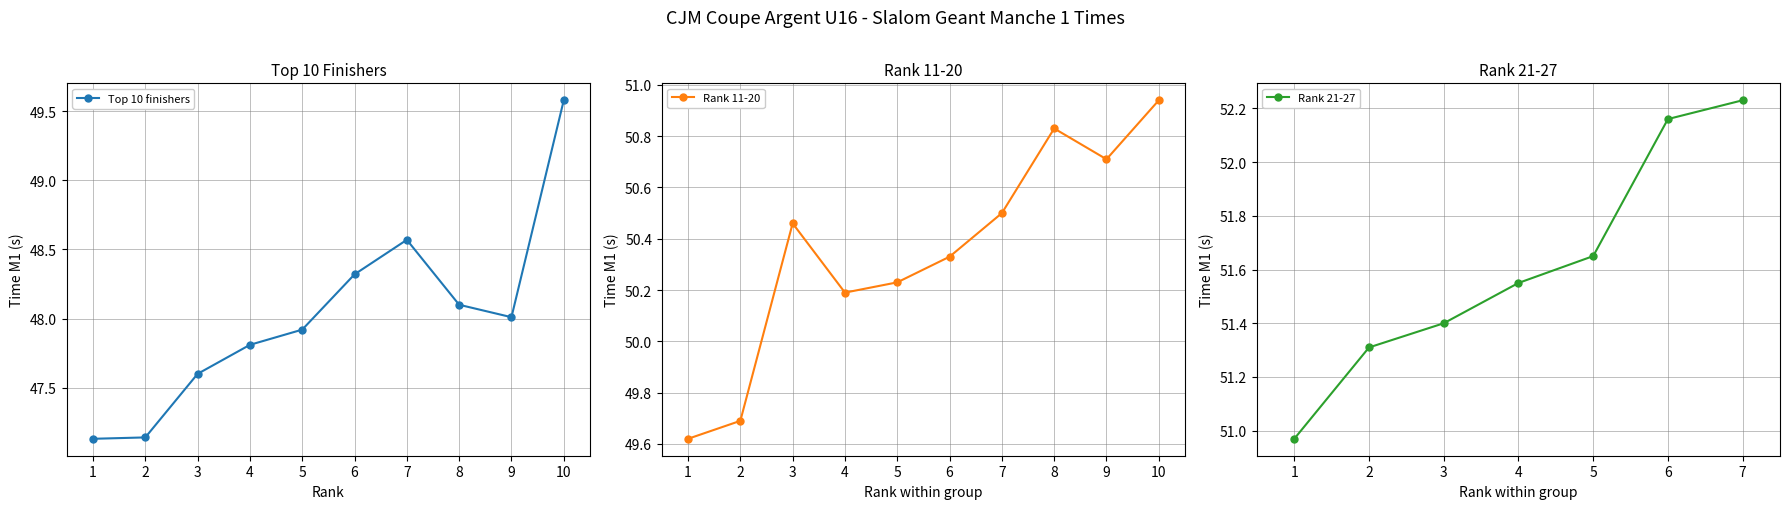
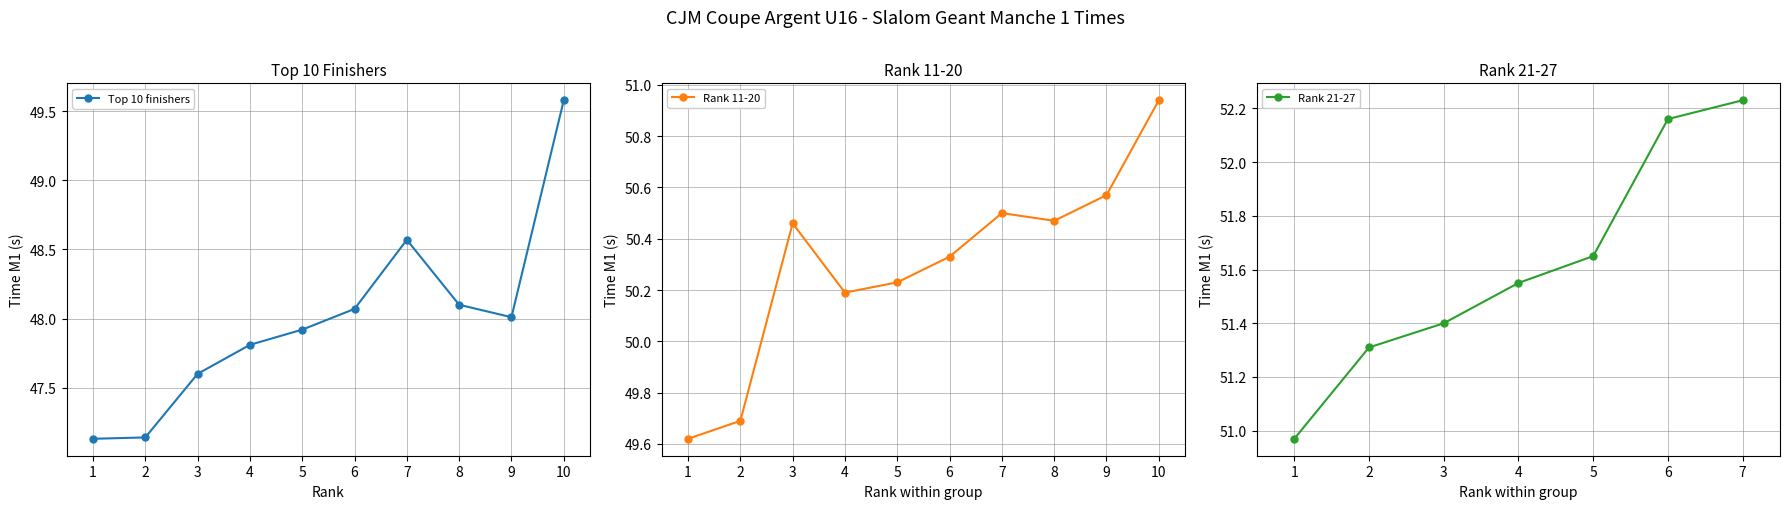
Top 10 Finishers, 6: 48.32 -> 48.07
Rank 11-20, 8: 50.83 -> 50.47
Rank 11-20, 9: 50.71 -> 50.57
